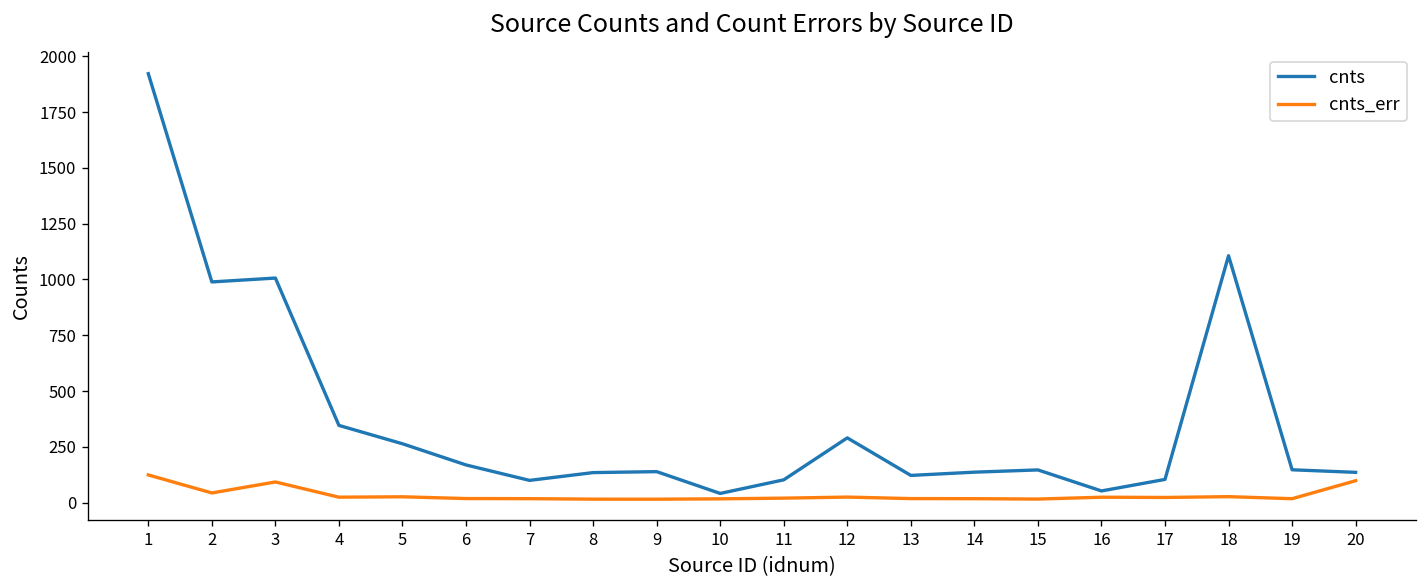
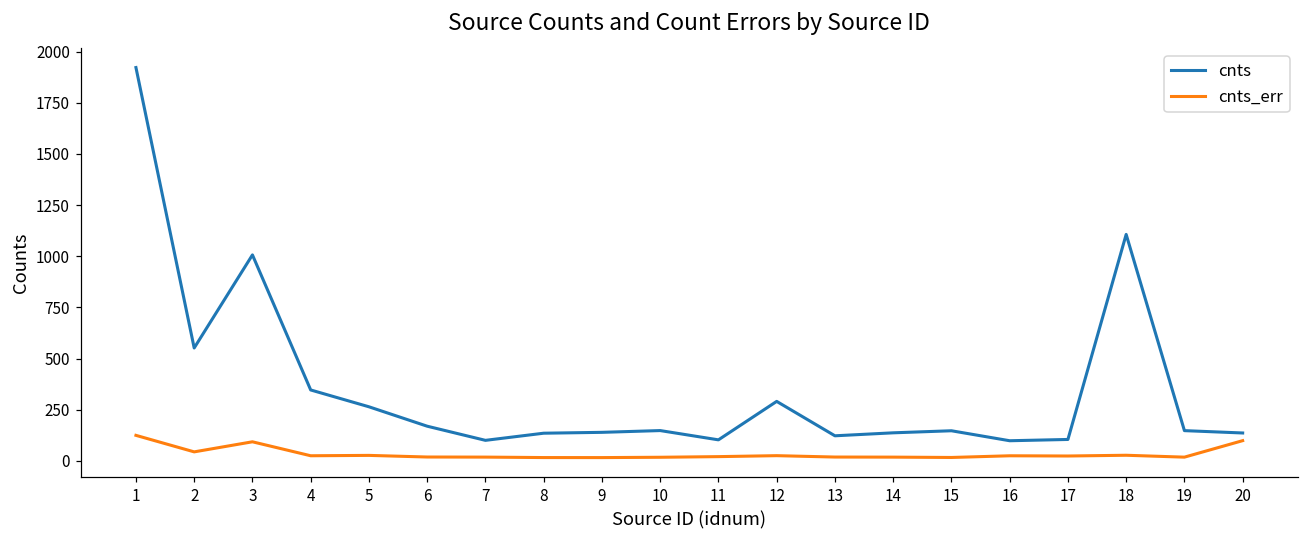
cnts, 2: 990 -> 550
cnts, 10: 40 -> 150
cnts, 16: 50 -> 100
